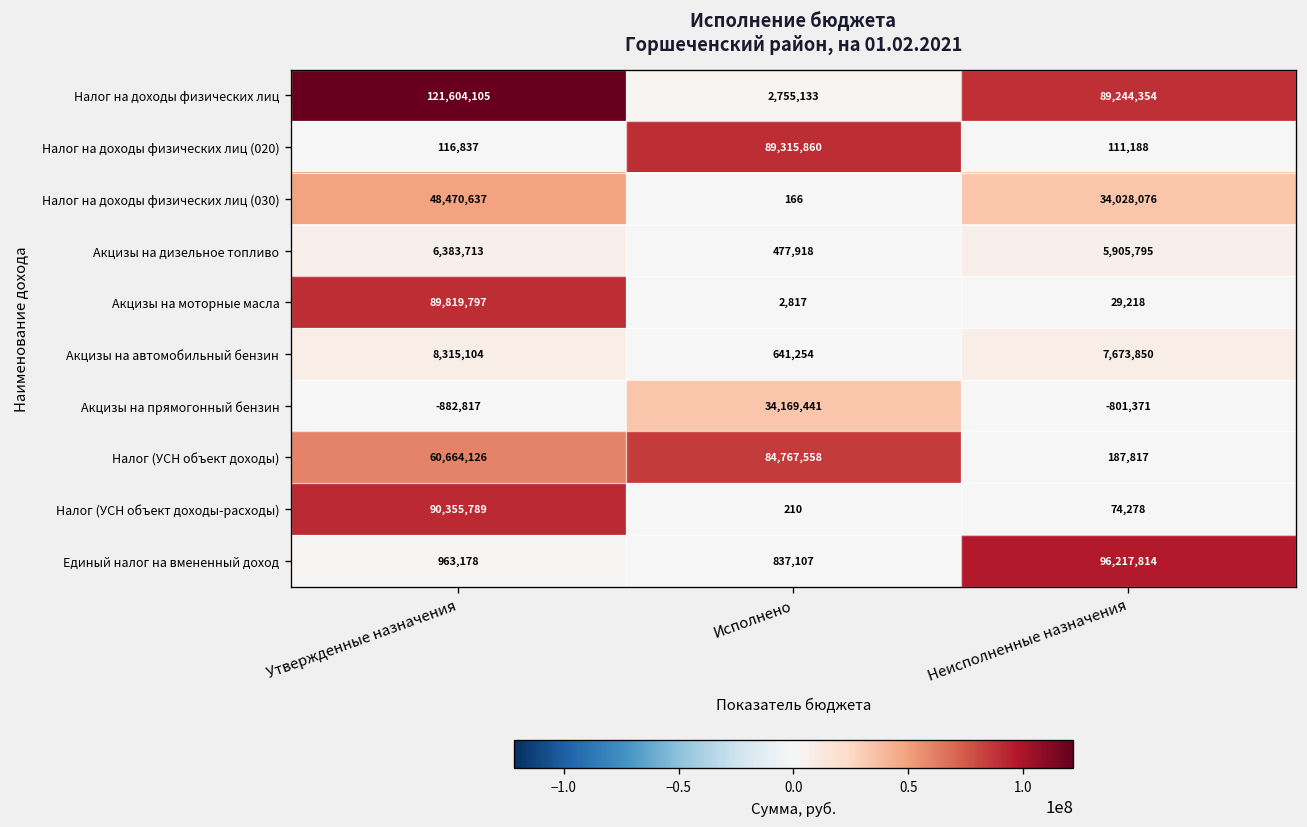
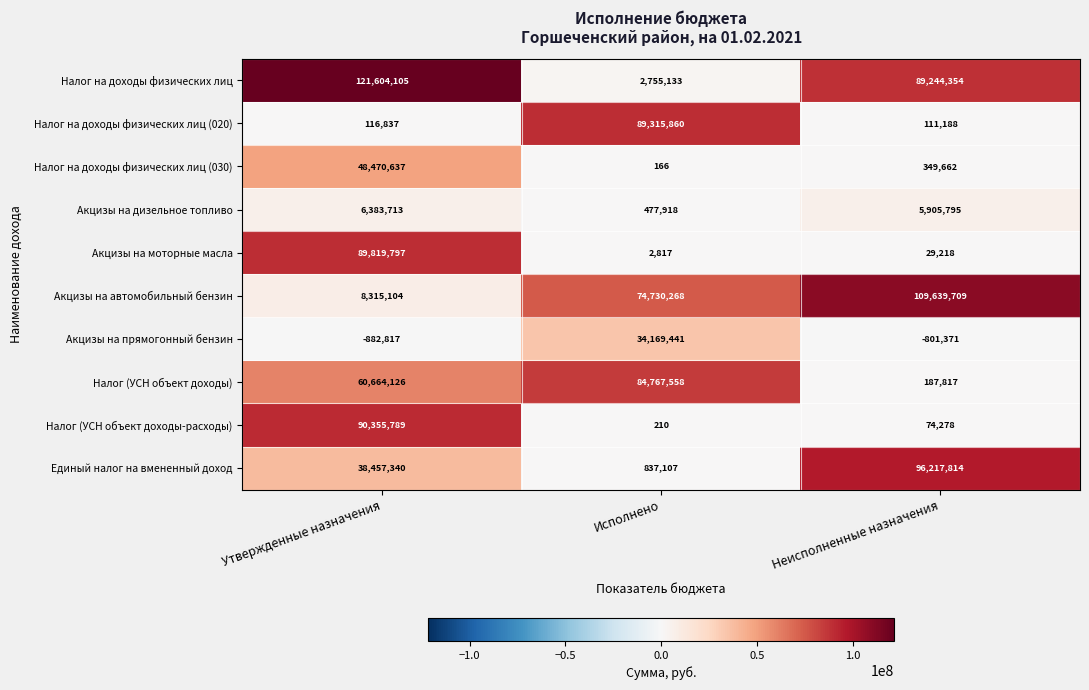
Налог на доходы физических лиц (030), Неисполненные назначения: 34,028,076 -> 349,662
Акцизы на автомобильный бензин, Исполнено: 641,254 -> 74,730,268
Акцизы на автомобильный бензин, Неисполненные назначения: 7,673,850 -> 109,639,709
Единый налог на вмененный доход, Утвержденные назначения: 963,178 -> 38,457,340
